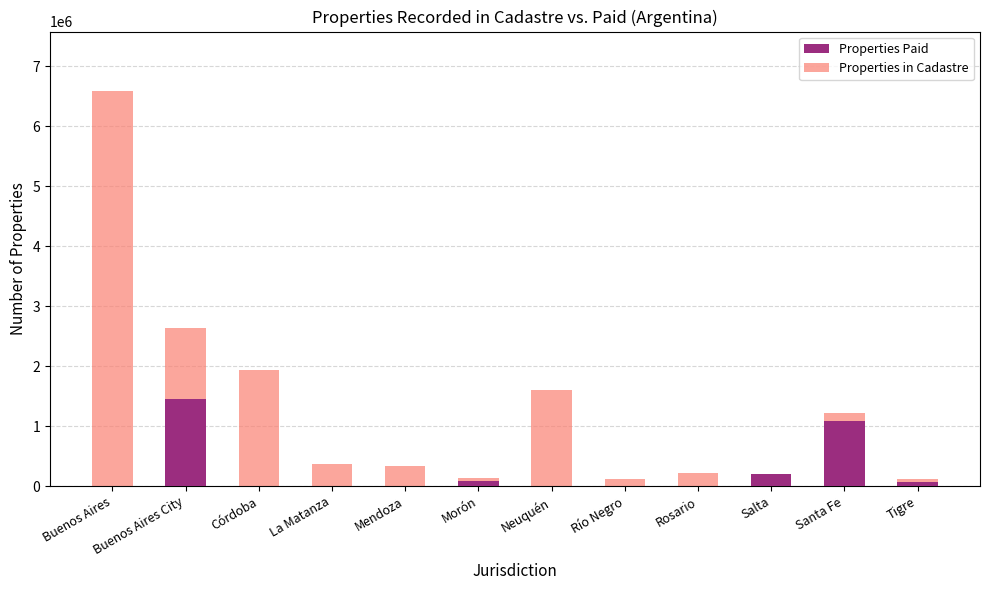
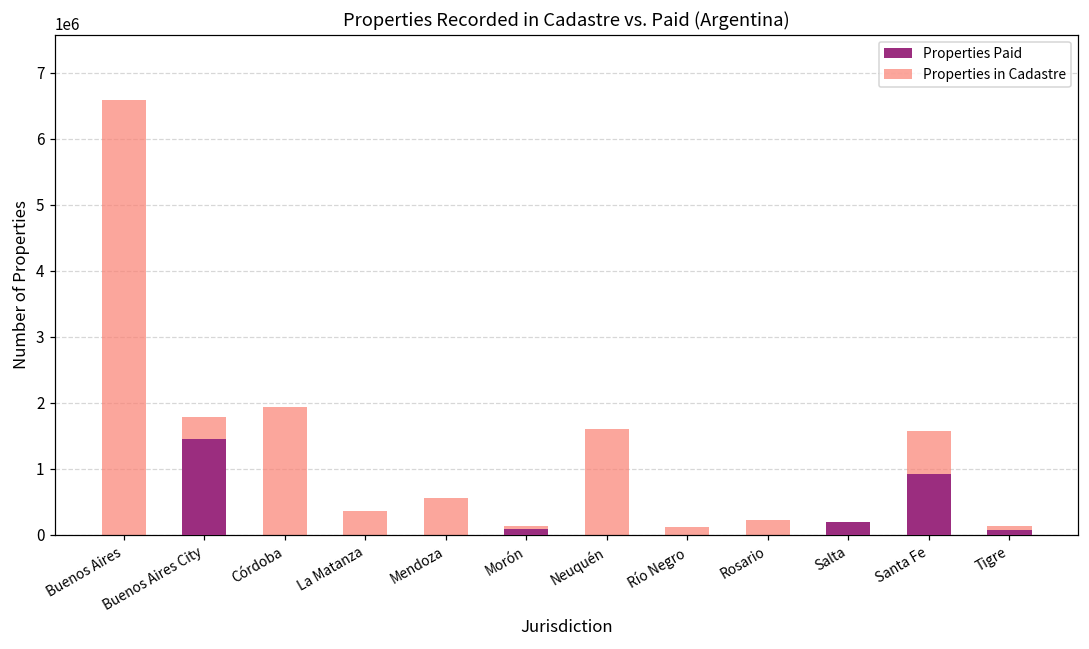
Properties in Cadastre, Buenos Aires City: 2600000 -> 1800000
Properties in Cadastre, Mendoza: 300000 -> 600000
Properties Paid, Santa Fe: 1100000 -> 900000
Properties in Cadastre, Santa Fe: 1200000 -> 1600000
